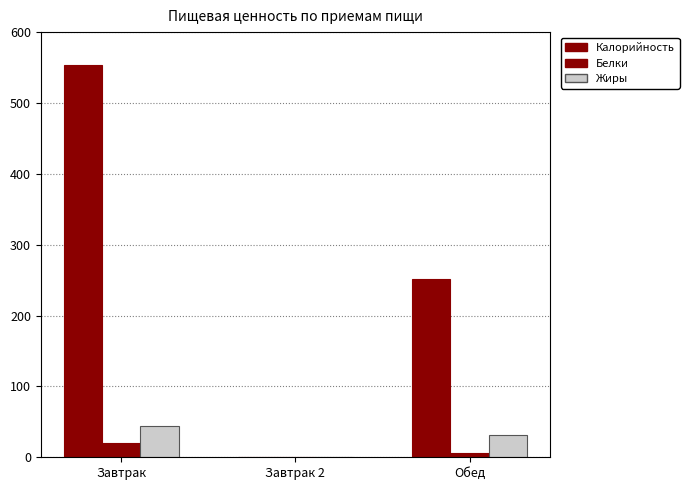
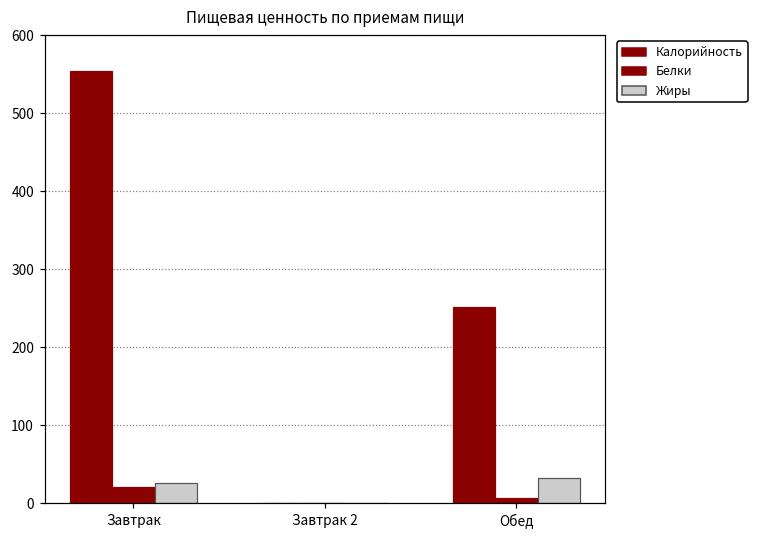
Жиры, Завтрак: 40 -> 30
